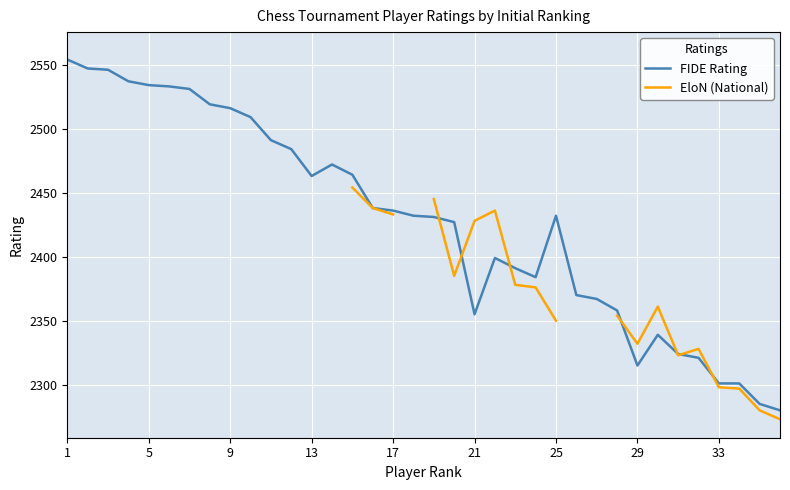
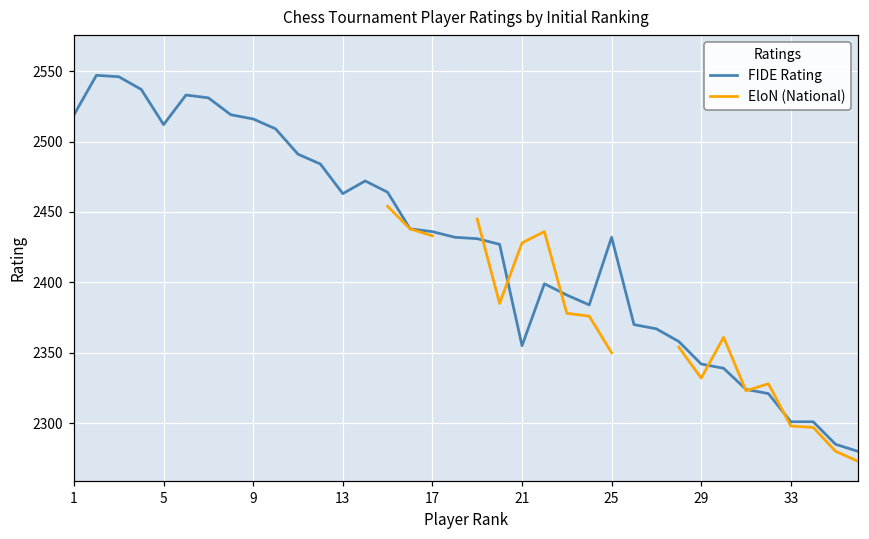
FIDE Rating, 1: 2554 -> 2519
FIDE Rating, 5: 2534 -> 2512
FIDE Rating, 29: 2315 -> 2342
